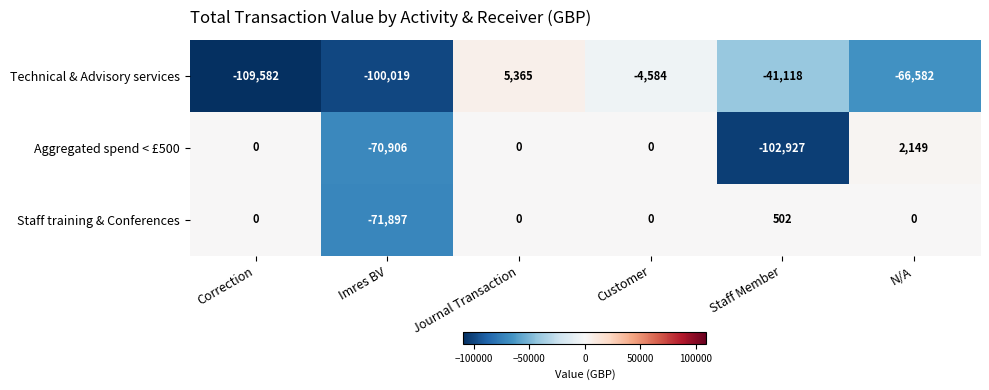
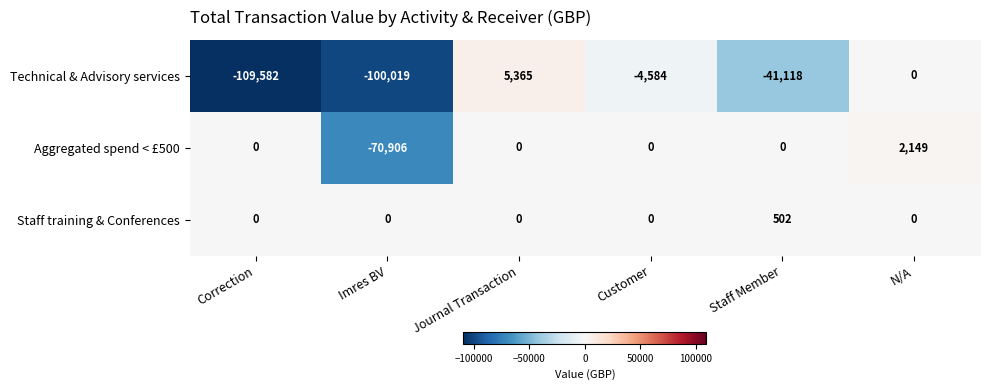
Technical & Advisory services, N/A: -66,582 -> 0
Aggregated spend < £500, Staff Member: -102,927 -> 0
Staff training & Conferences, Imres BV: -71,897 -> 0
